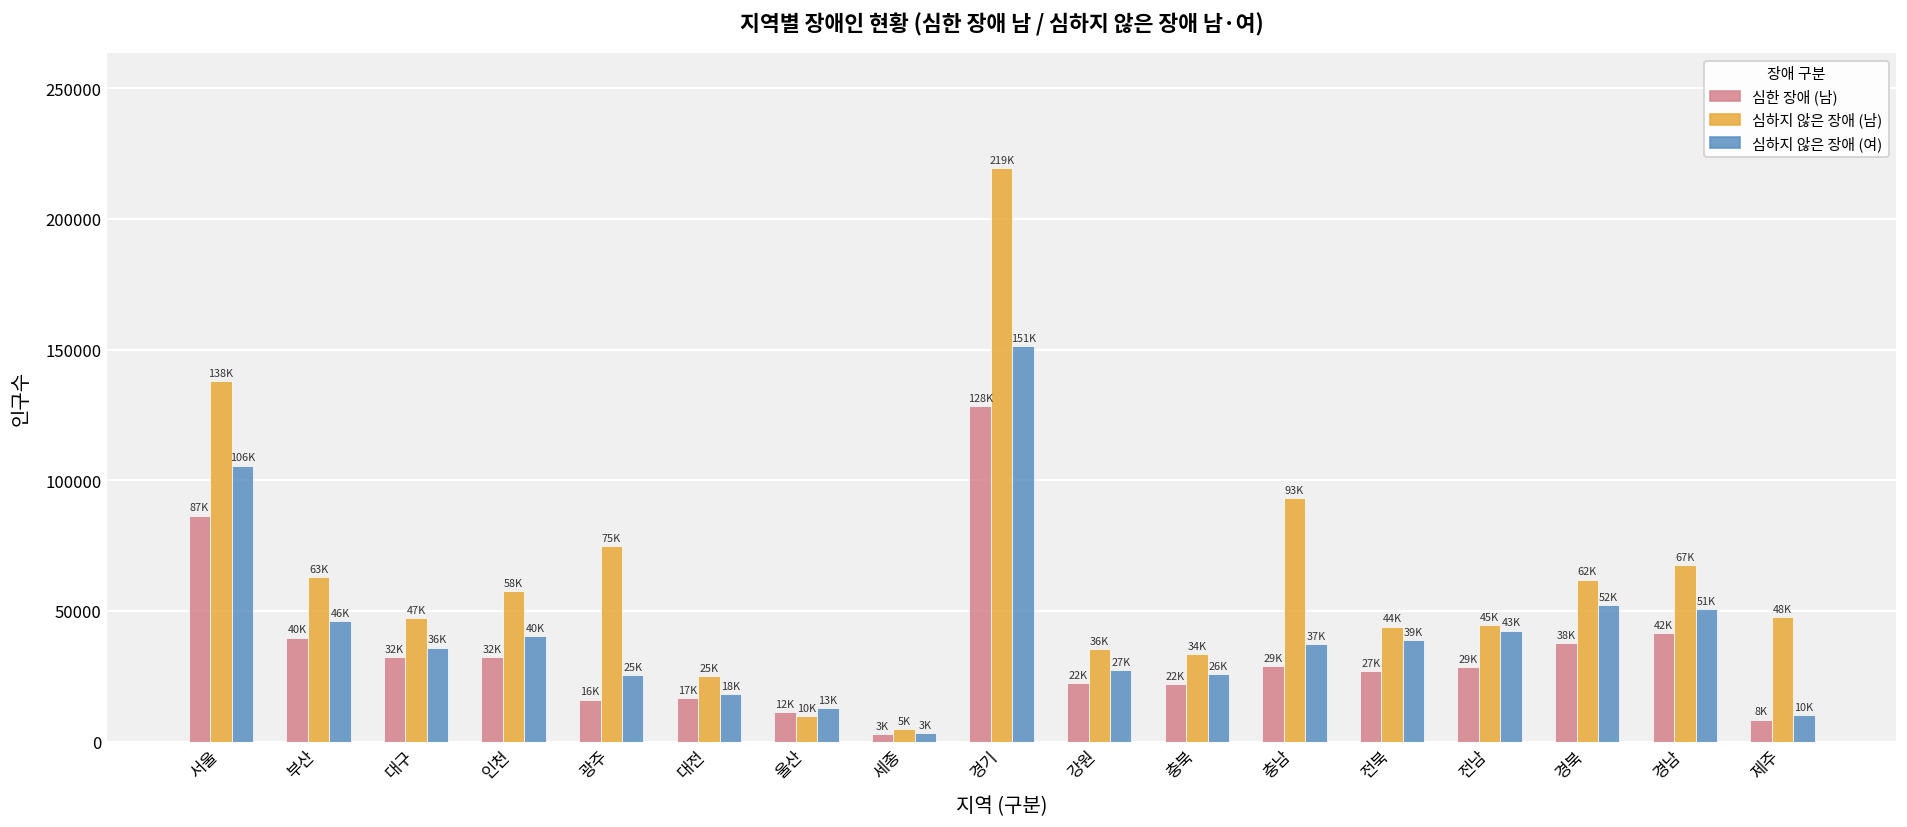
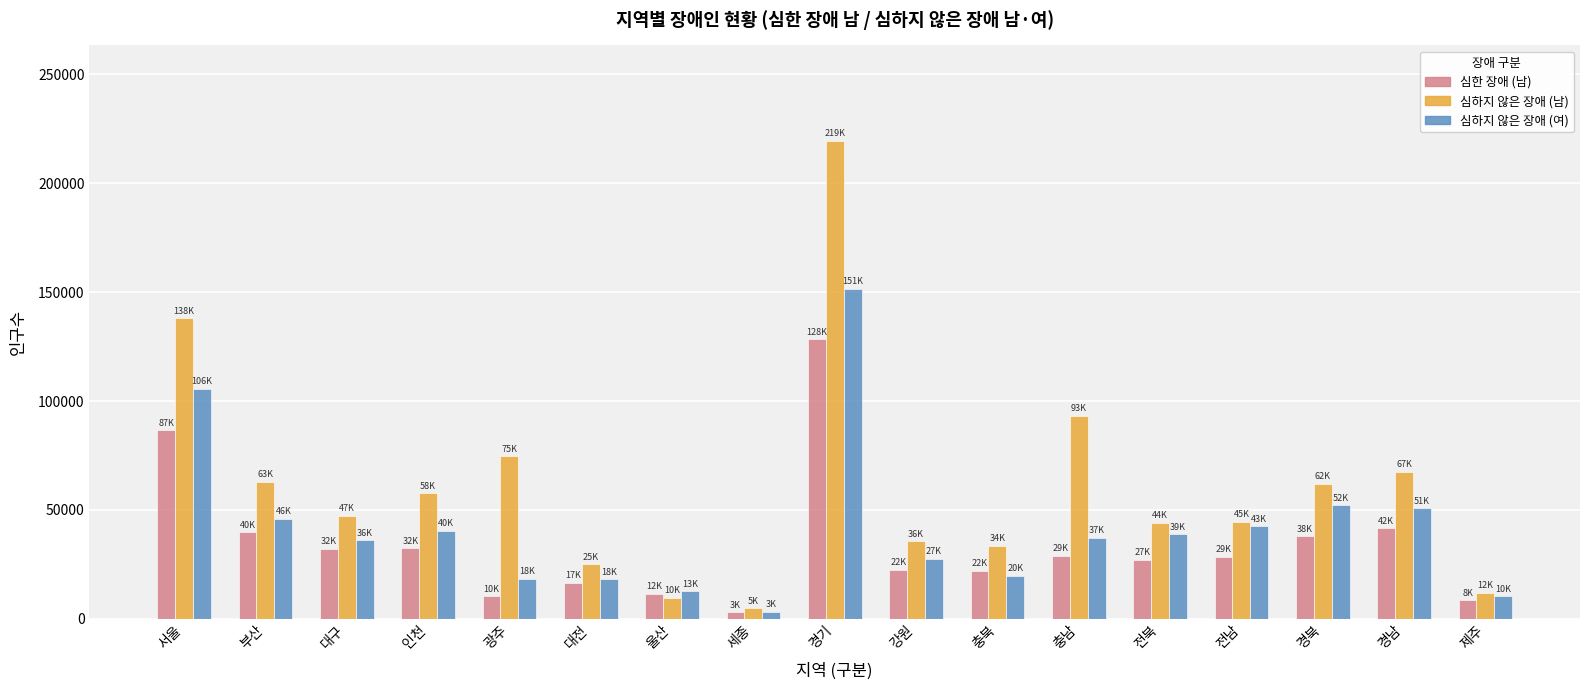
심한 장애 (남), 광주: 16K -> 10K
심하지 않은 장애 (여), 광주: 25K -> 18K
심하지 않은 장애 (여), 충북: 26K -> 20K
심하지 않은 장애 (남), 제주: 48K -> 12K
